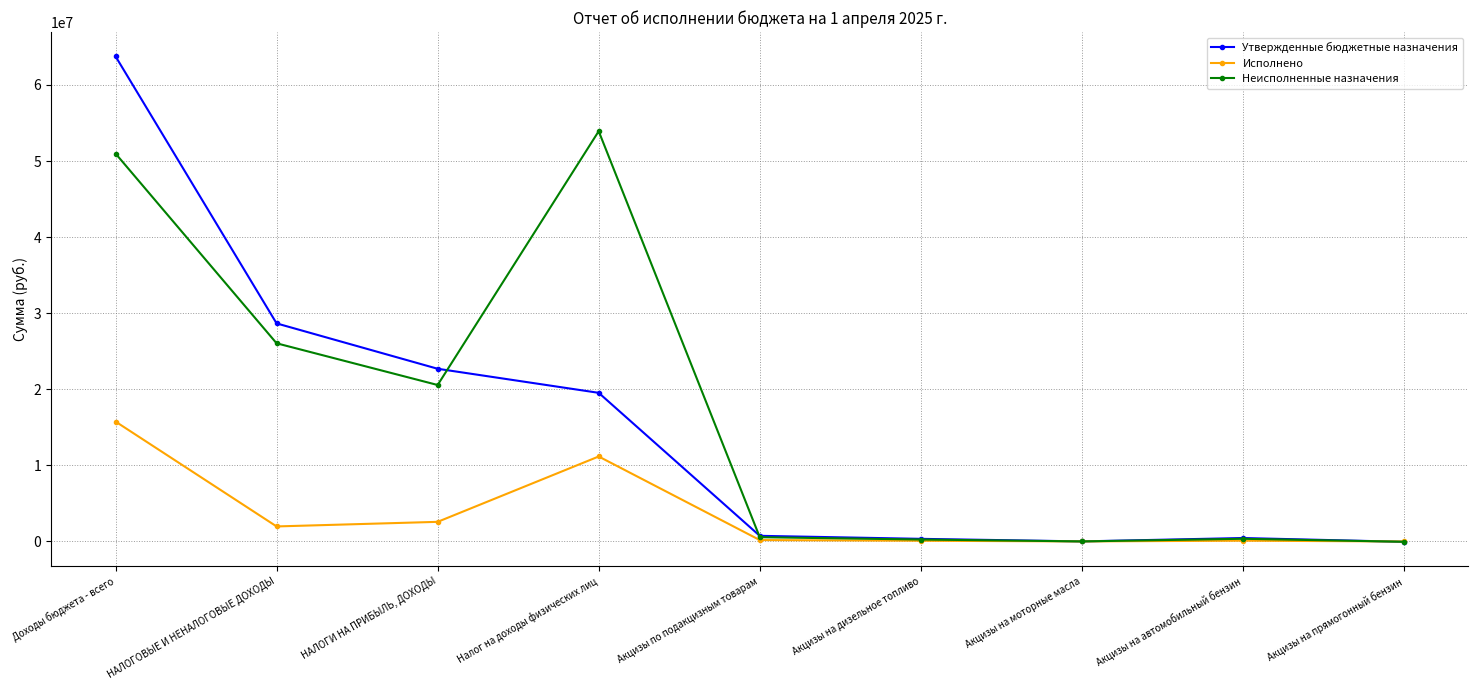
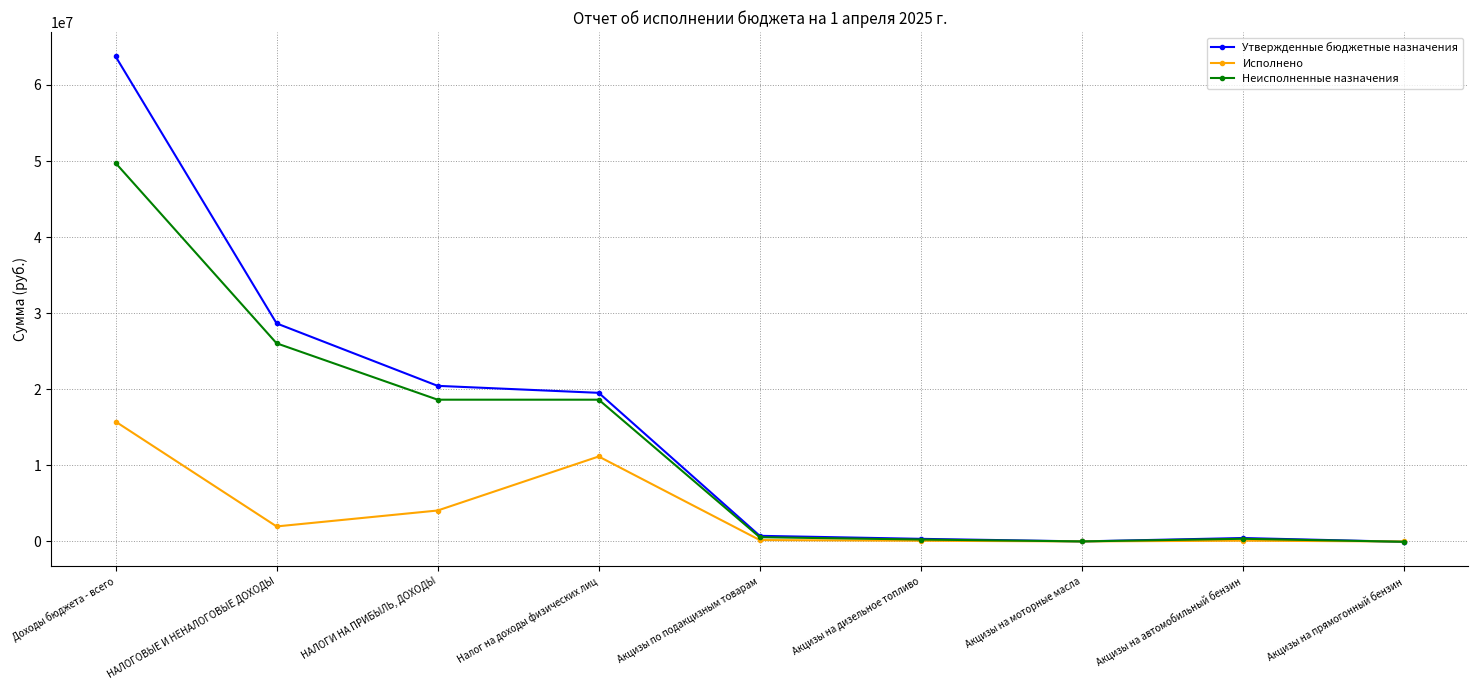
Неисполненные назначения, Доходы бюджета - всего: 51000000 -> 50000000
Утвержденные бюджетные назначения, НАЛОГИ НА ПРИБЫЛЬ, ДОХОДЫ: 23000000 -> 20000000
Исполнено, НАЛОГИ НА ПРИБЫЛЬ, ДОХОДЫ: 3000000 -> 4000000
Неисполненные назначения, НАЛОГИ НА ПРИБЫЛЬ, ДОХОДЫ: 21000000 -> 19000000
Неисполненные назначения, Налог на доходы физических лиц: 54000000 -> 19000000
